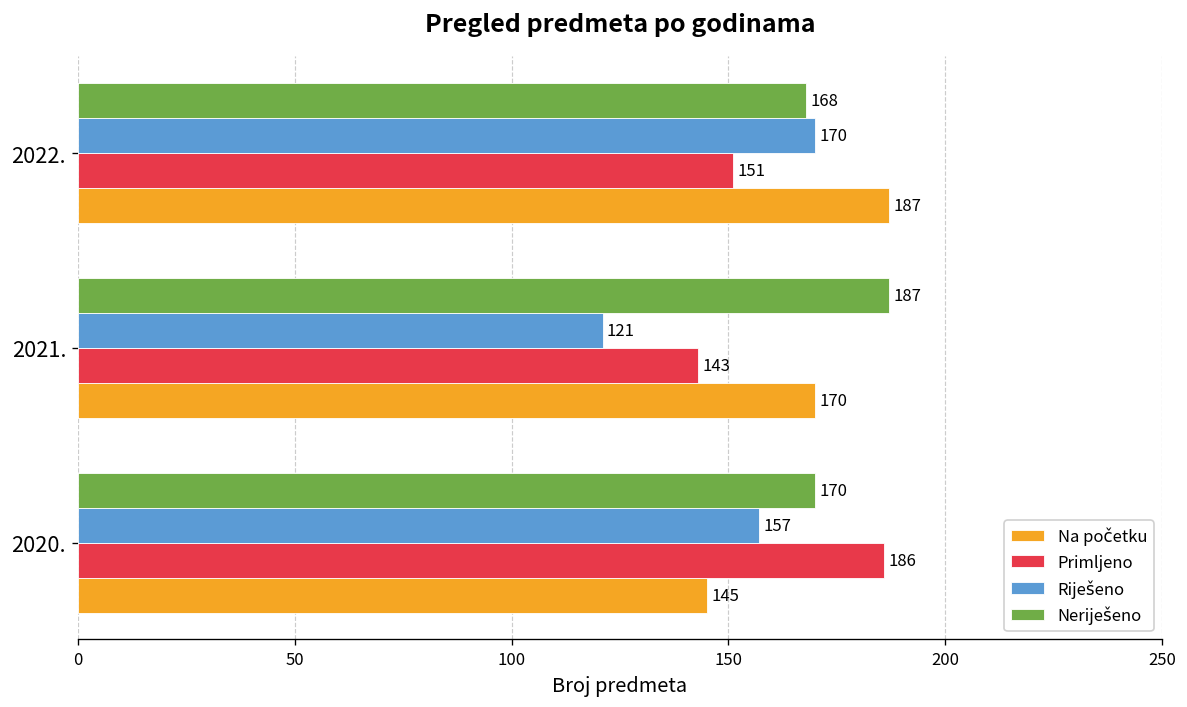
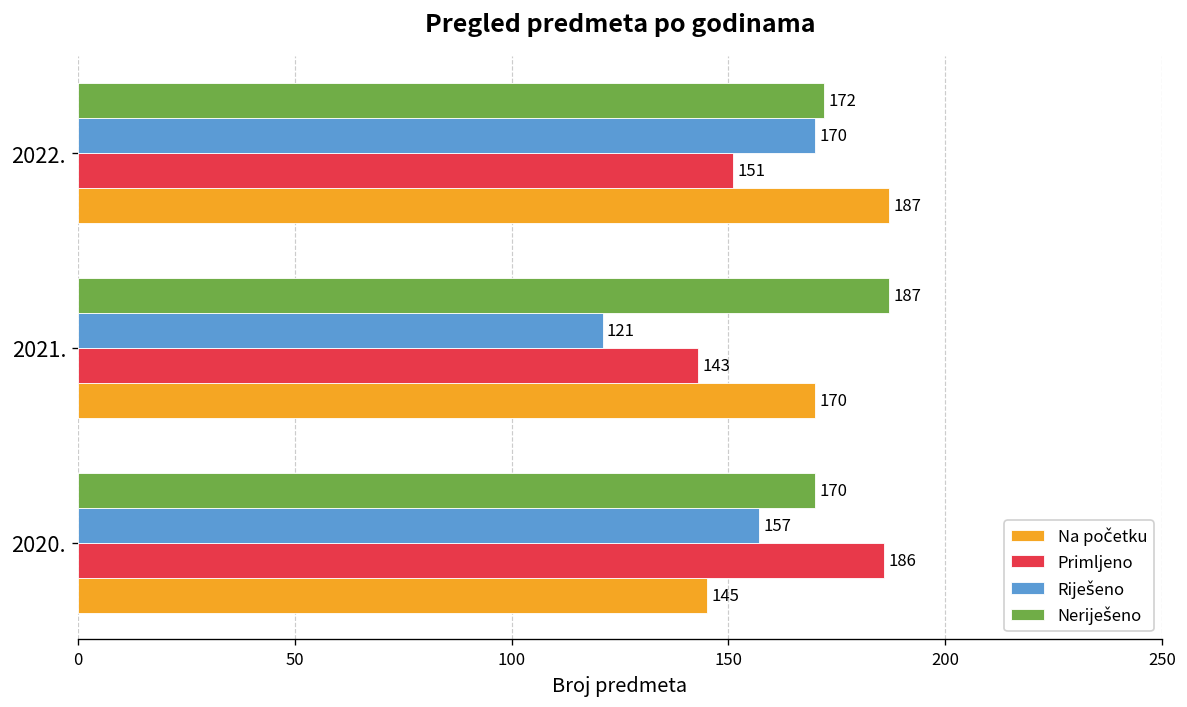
Neriješeno, 2022.: 168 -> 172
